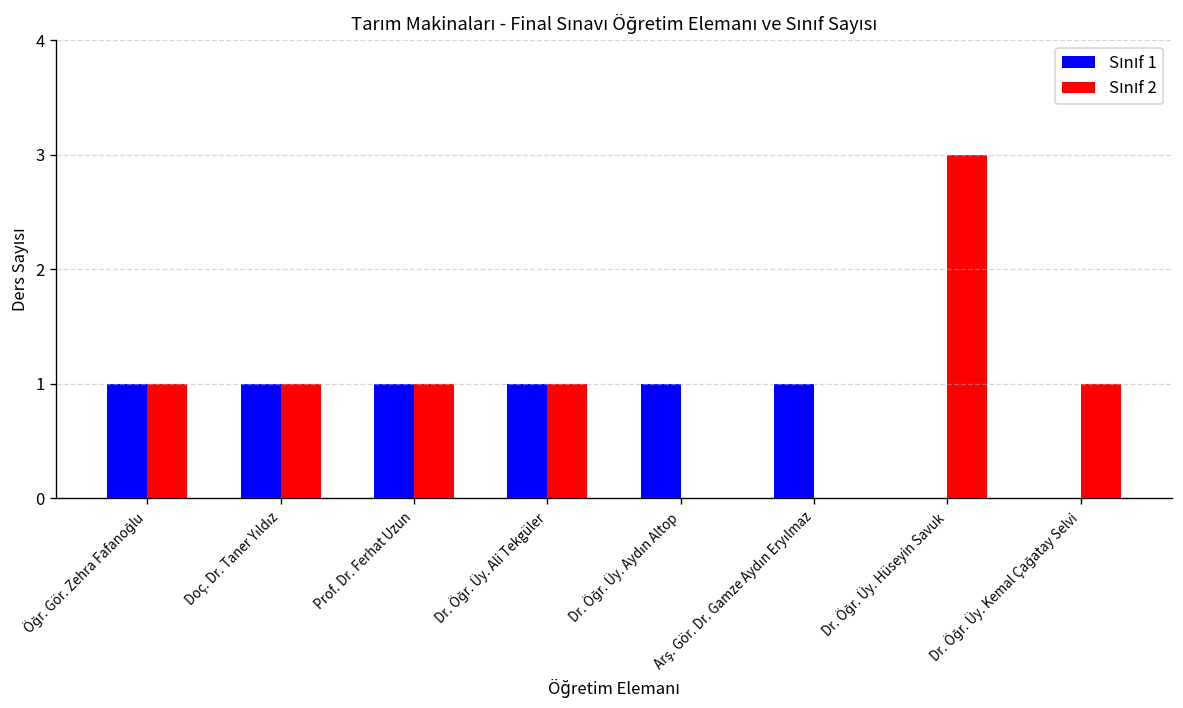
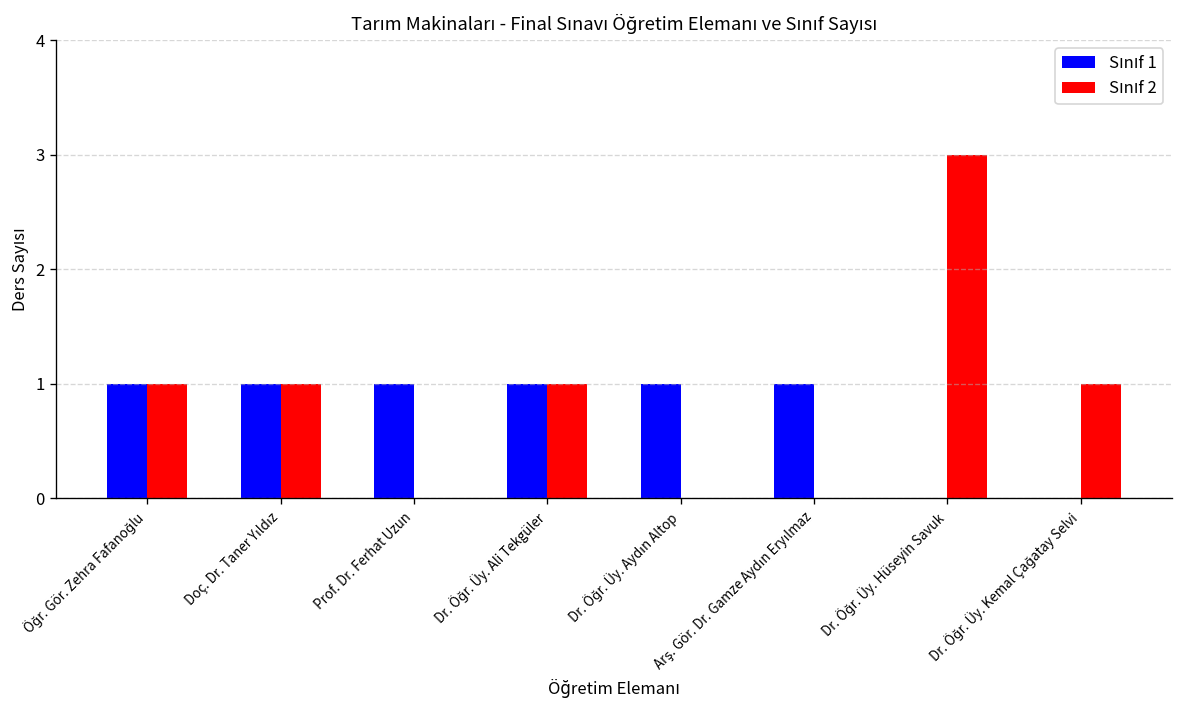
Sınıf 2, Prof. Dr. Ferhat Uzun: 1 -> 0
